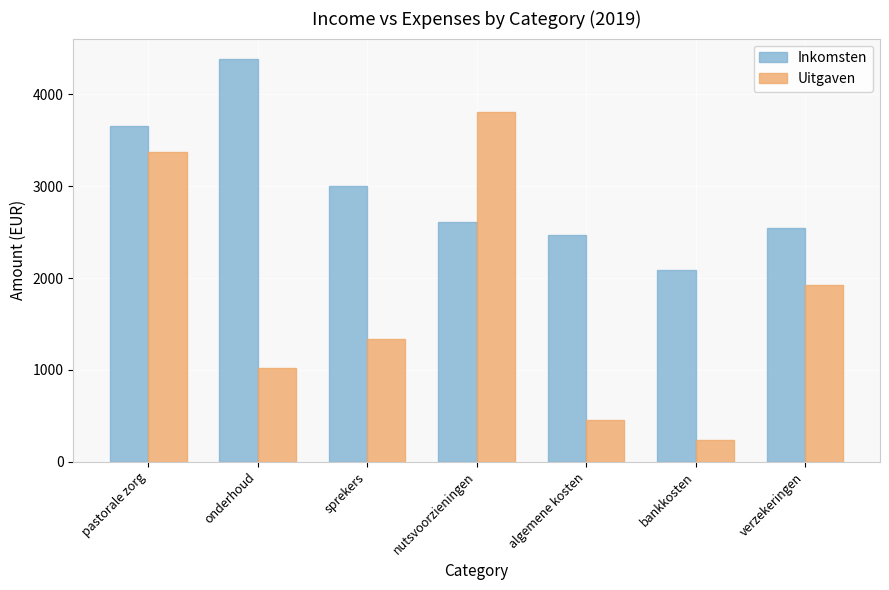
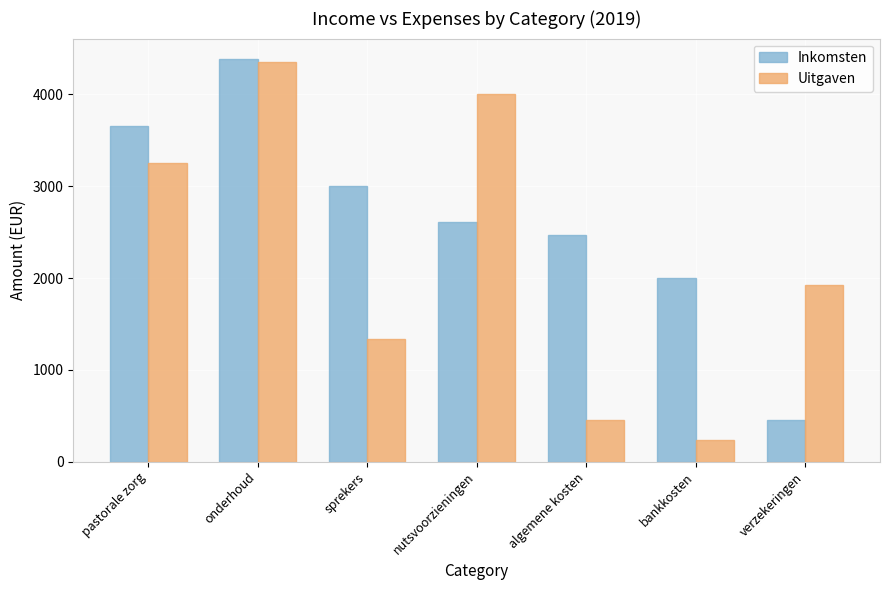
Uitgaven, pastorale zorg: 3400 -> 3200
Uitgaven, onderhoud: 1000 -> 4300
Uitgaven, nutsvoorzieningen: 3800 -> 4000
Inkomsten, bankkosten: 2100 -> 2000
Inkomsten, verzekeringen: 2500 -> 500
